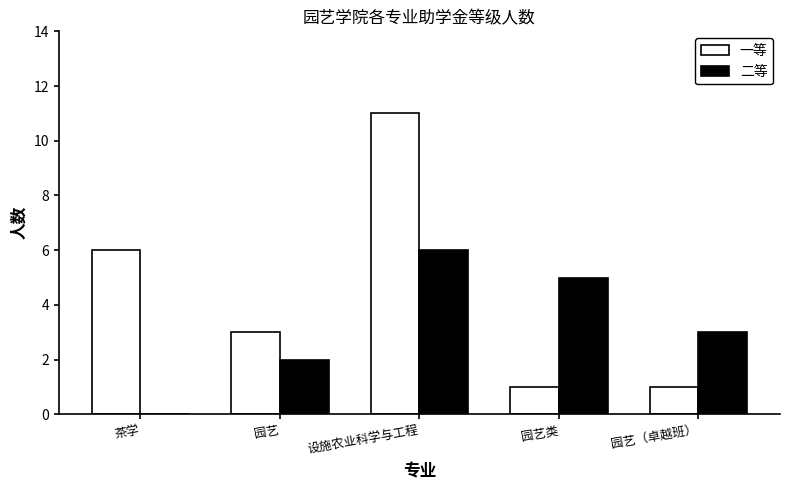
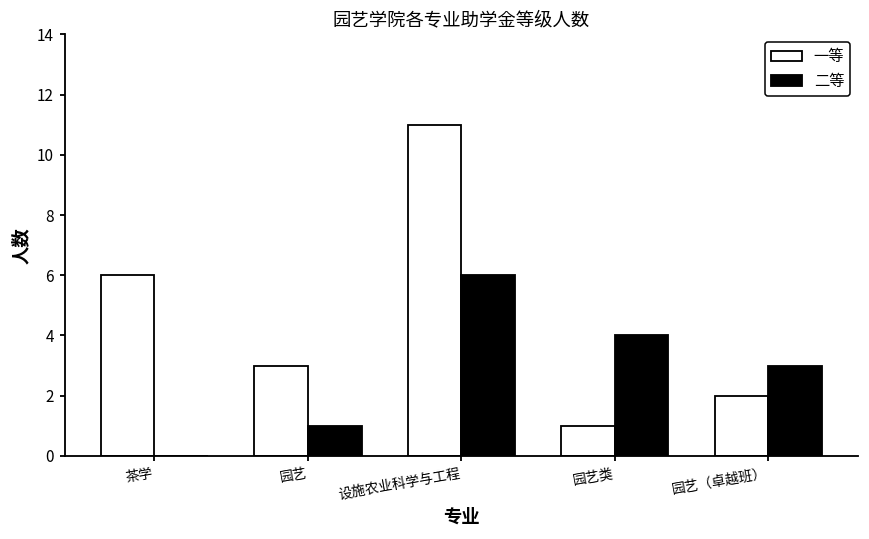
二等, 园艺: 2 -> 1
二等, 园艺类: 5 -> 4
一等, 园艺（卓越班）: 1 -> 2
